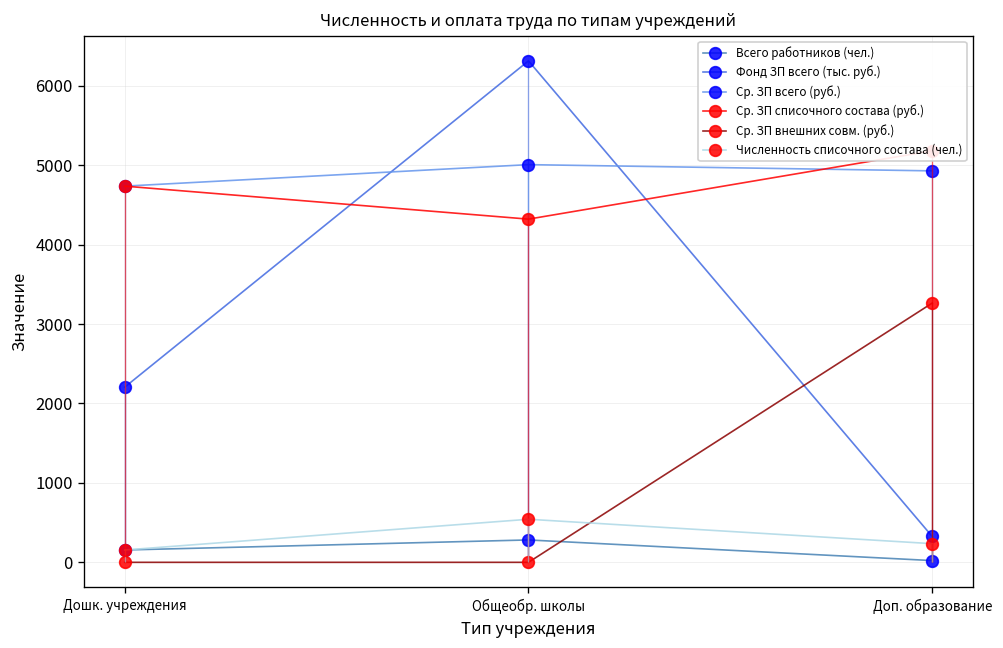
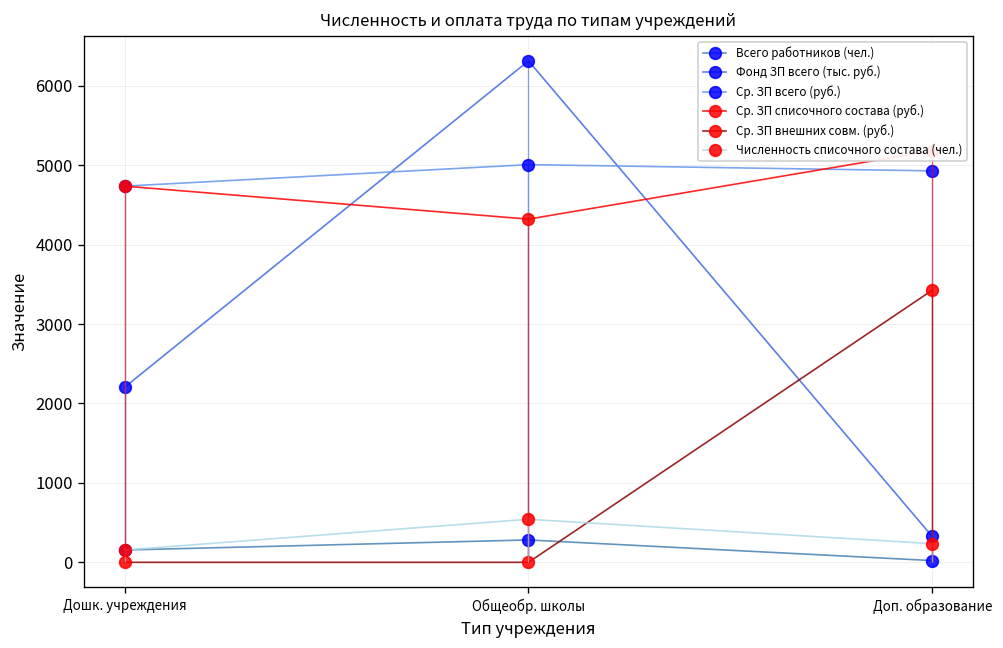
Ср. ЗП внешних совм. (руб.), Доп. образование: 3300 -> 3400
